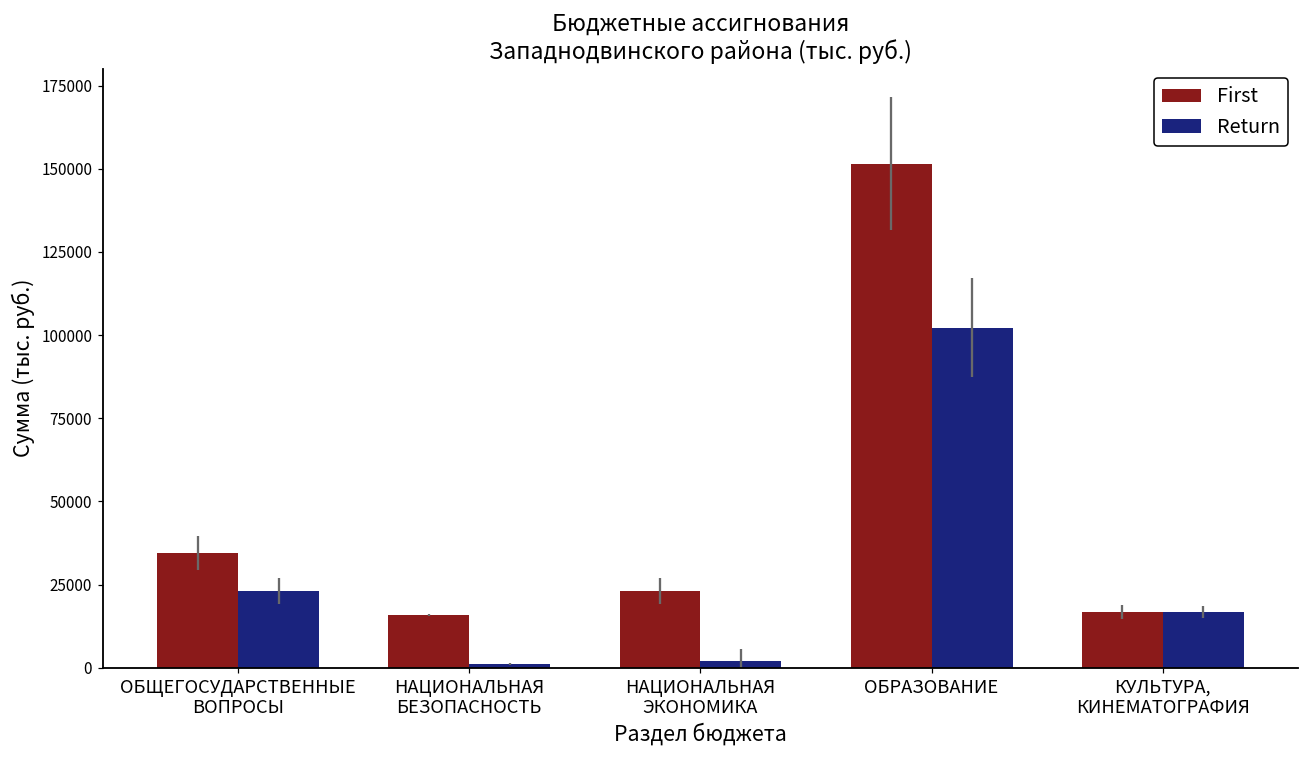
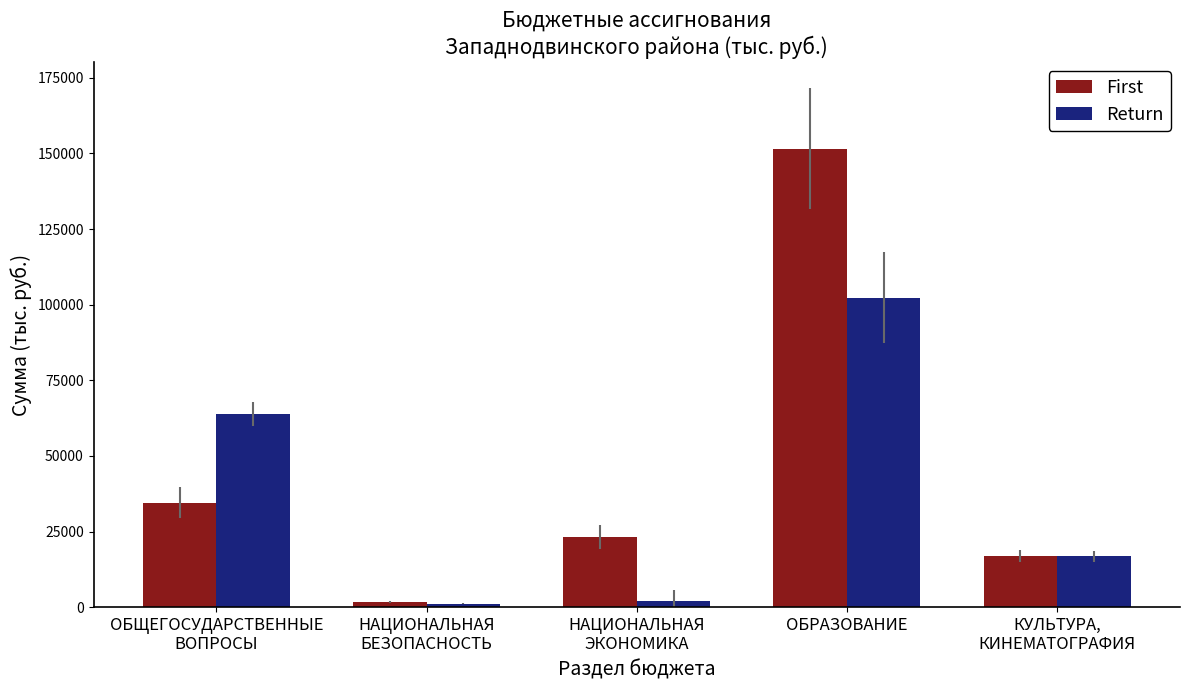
Return, ОБЩЕГОСУДАРСТВЕННЫЕ ВОПРОСЫ: 23000 -> 64000
First, НАЦИОНАЛЬНАЯ БЕЗОПАСНОСТЬ: 16000 -> 2000
